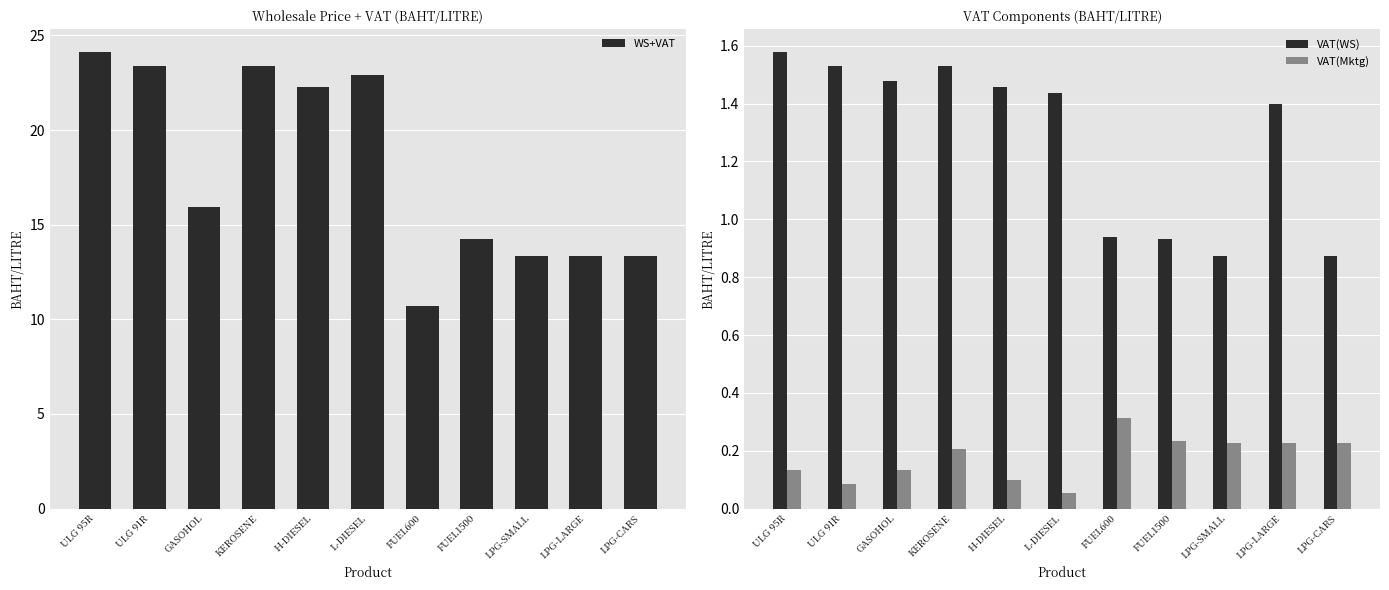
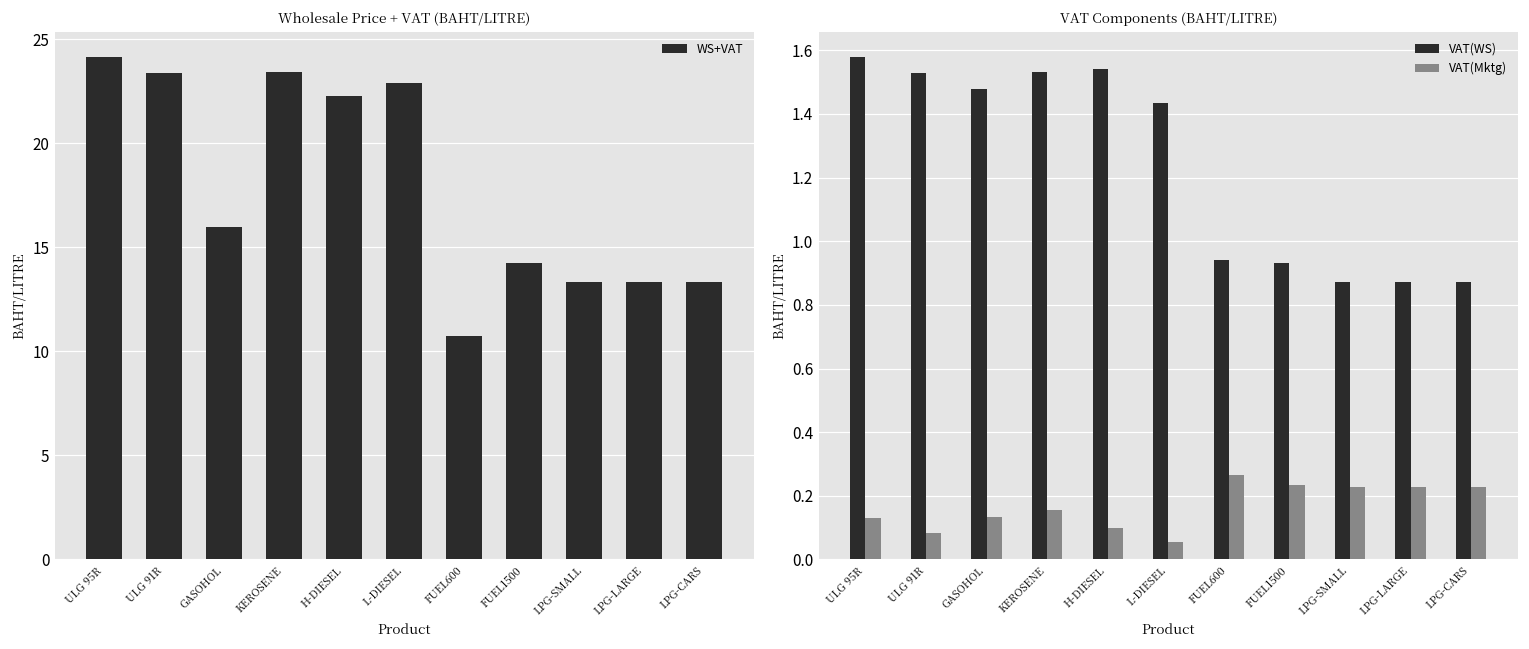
VAT Components (BAHT/LITRE), VAT(Mktg), KEROSENE: 0.21 -> 0.15
VAT Components (BAHT/LITRE), VAT(WS), H-DIESEL: 1.46 -> 1.54
VAT Components (BAHT/LITRE), VAT(Mktg), FUEL600: 0.31 -> 0.27
VAT Components (BAHT/LITRE), VAT(WS), LPG-LARGE: 1.40 -> 0.87
